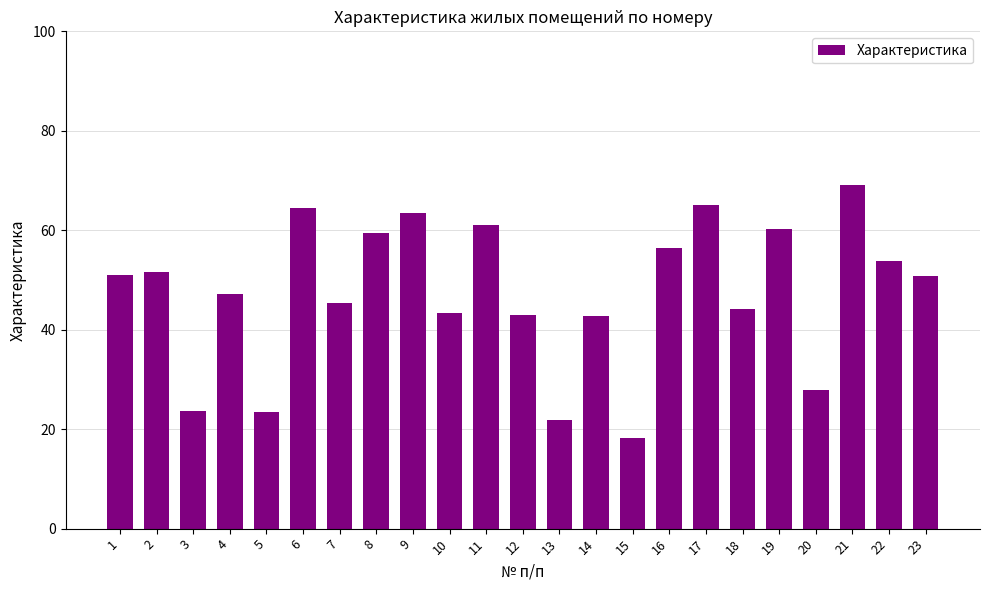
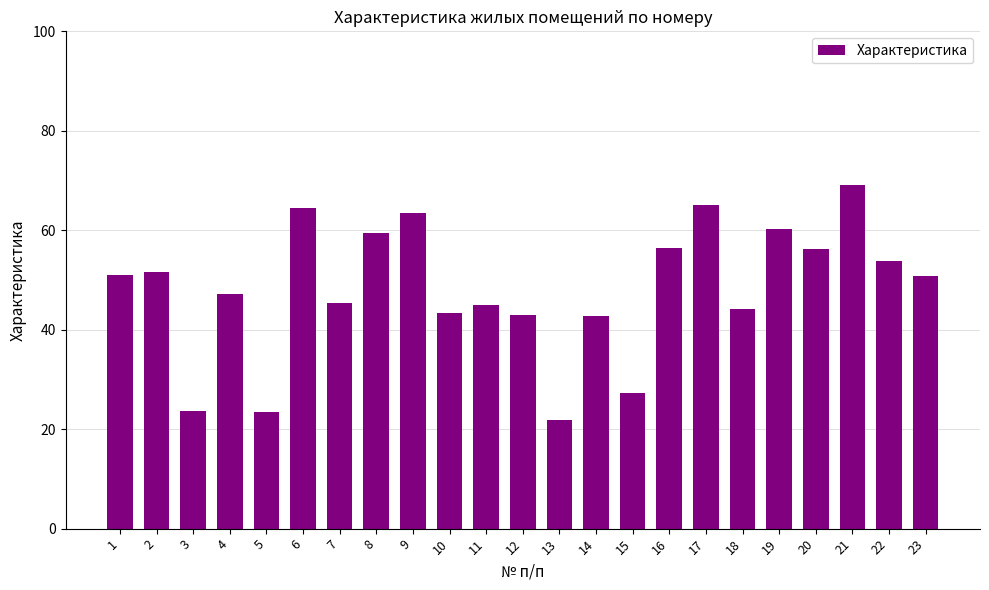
11: 61 -> 45
15: 18 -> 27
20: 28 -> 56
